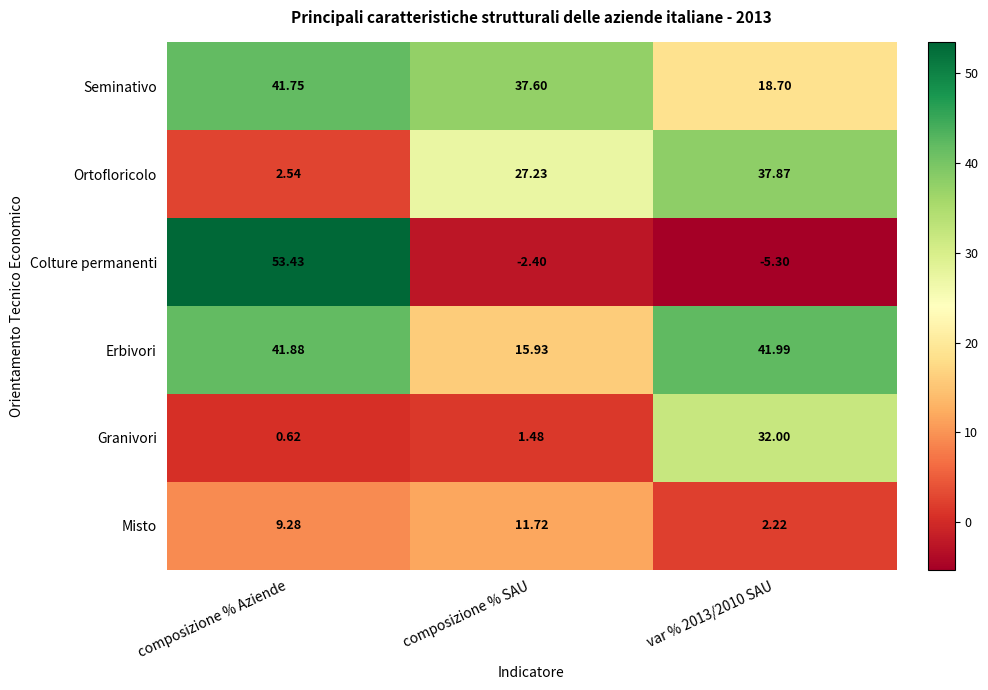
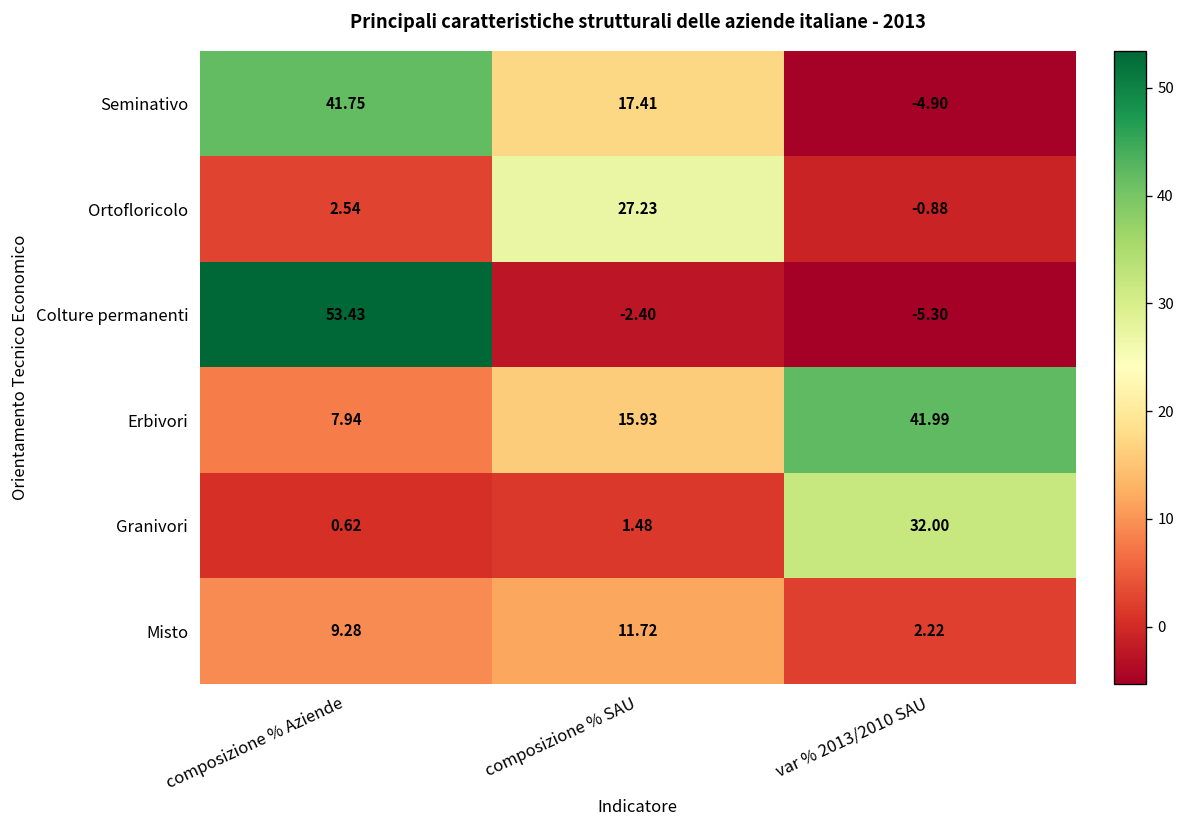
Seminativo, composizione % SAU: 37.60 -> 17.41
Seminativo, var % 2013/2010 SAU: 18.70 -> -4.90
Ortofloricolo, var % 2013/2010 SAU: 37.87 -> -0.88
Erbivori, composizione % Aziende: 41.88 -> 7.94
